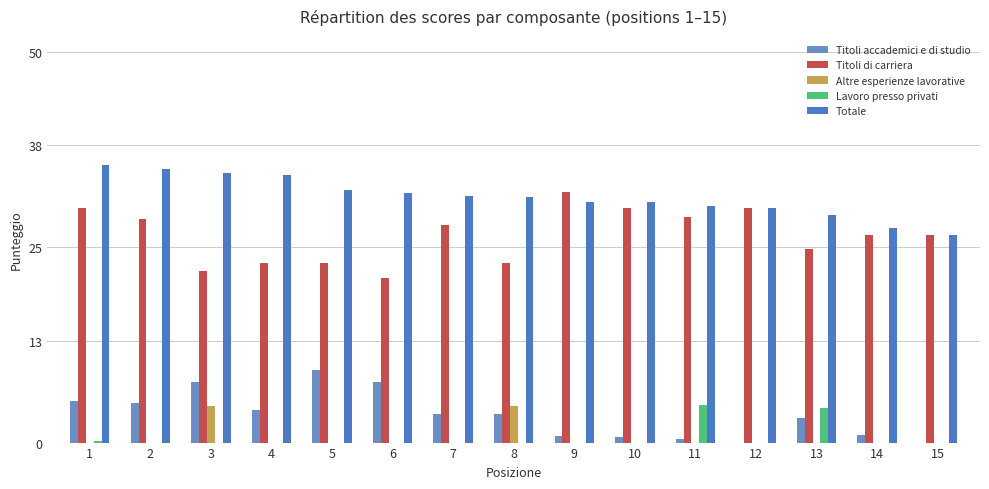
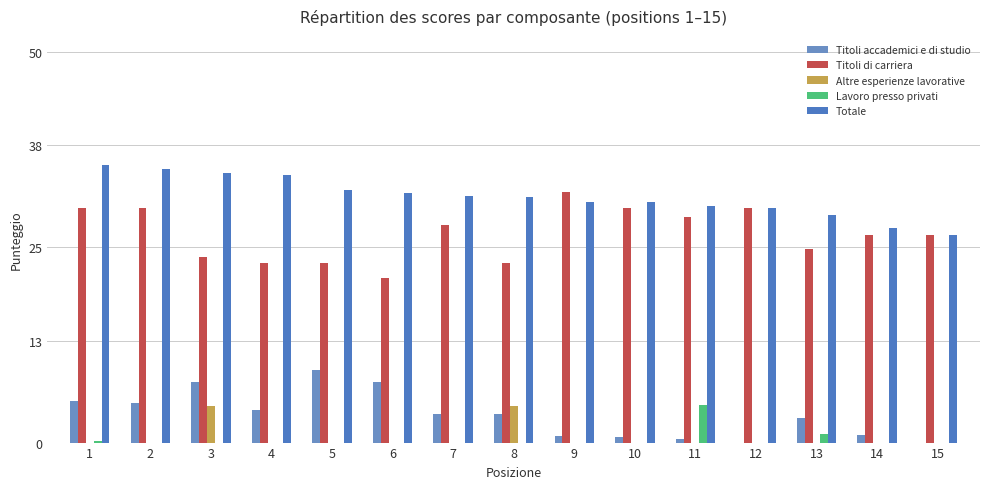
Titoli di carriera, 2: 29 -> 30
Titoli di carriera, 3: 22 -> 24
Lavoro presso privati, 13: 4 -> 1
